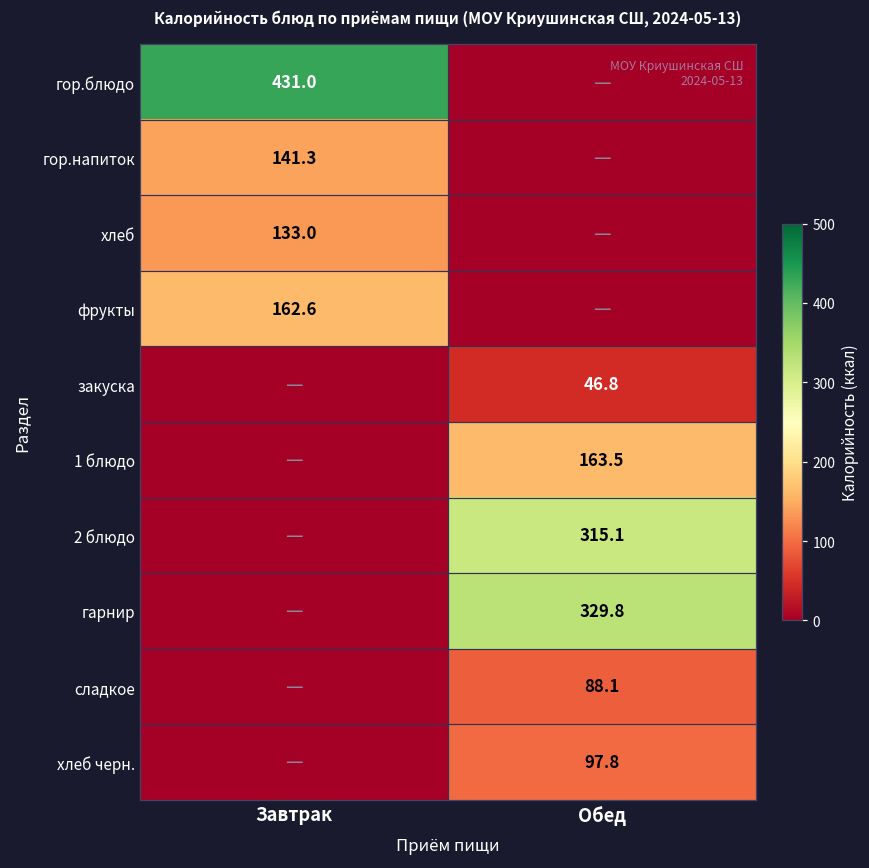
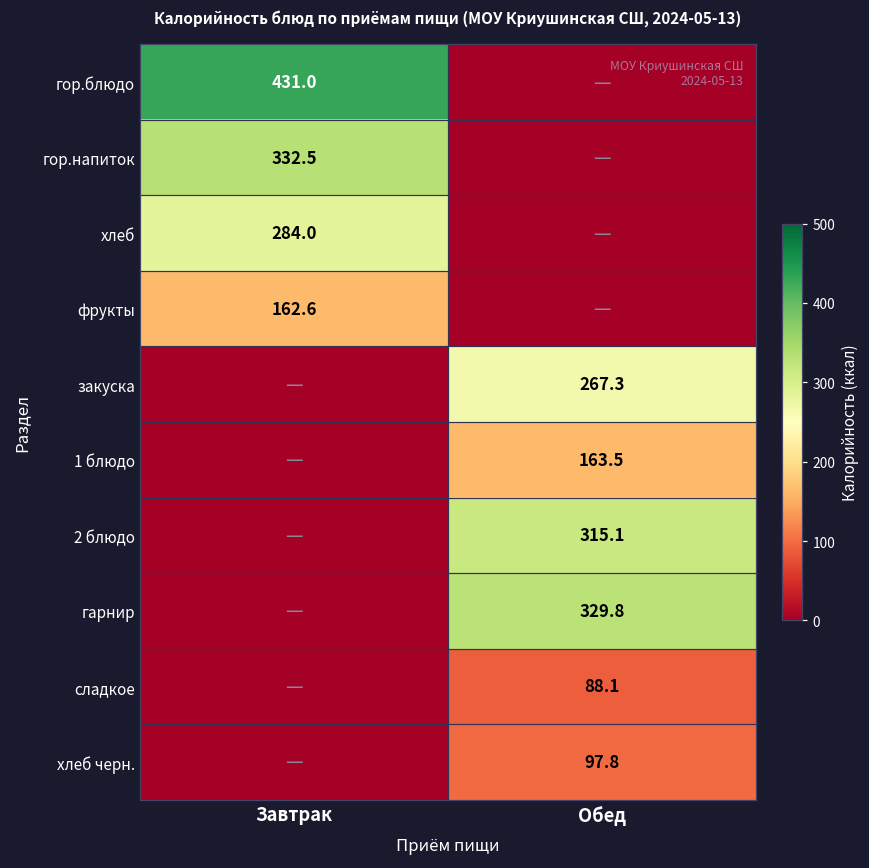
гор.напиток, Завтрак: 141.3 -> 332.5
хлеб, Завтрак: 133.0 -> 284.0
закуска, Обед: 46.8 -> 267.3
